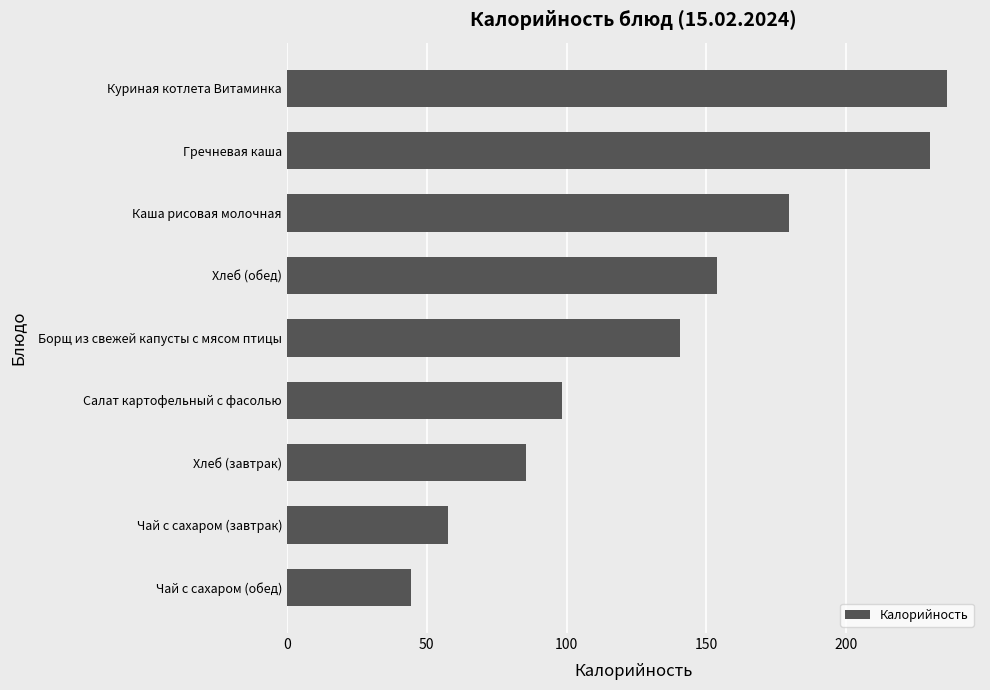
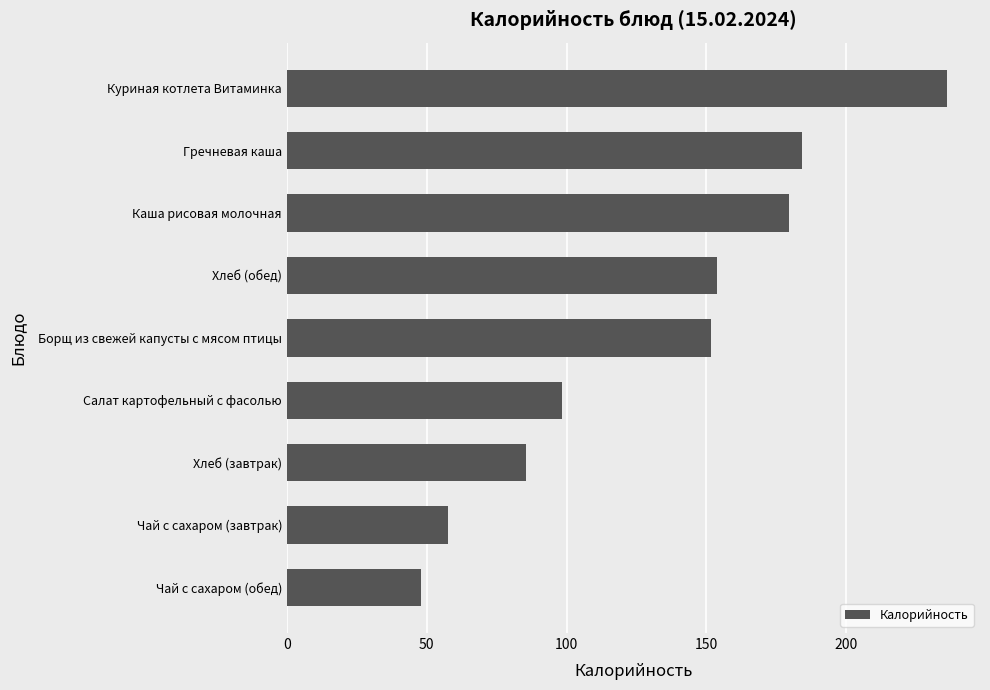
Гречневая каша: 230 -> 184
Борщ из свежей капусты с мясом птицы: 140 -> 152
Чай с сахаром (обед): 44 -> 48
